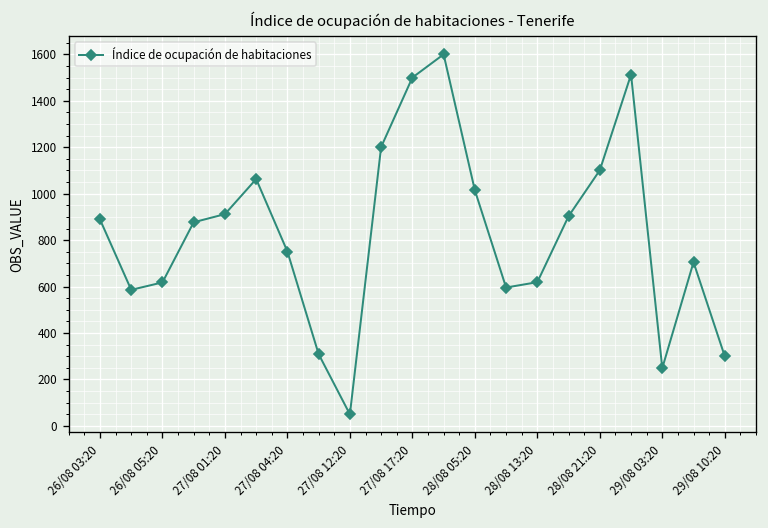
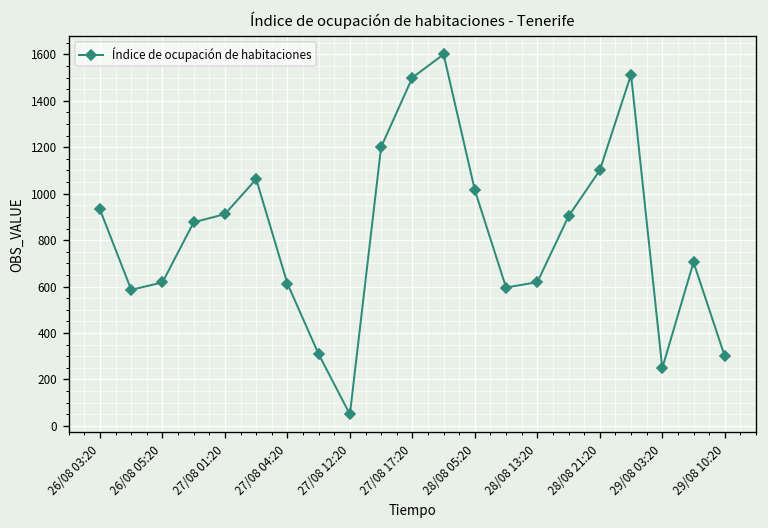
26/08 03:20: 890 -> 930
27/08 04:20: 750 -> 610
